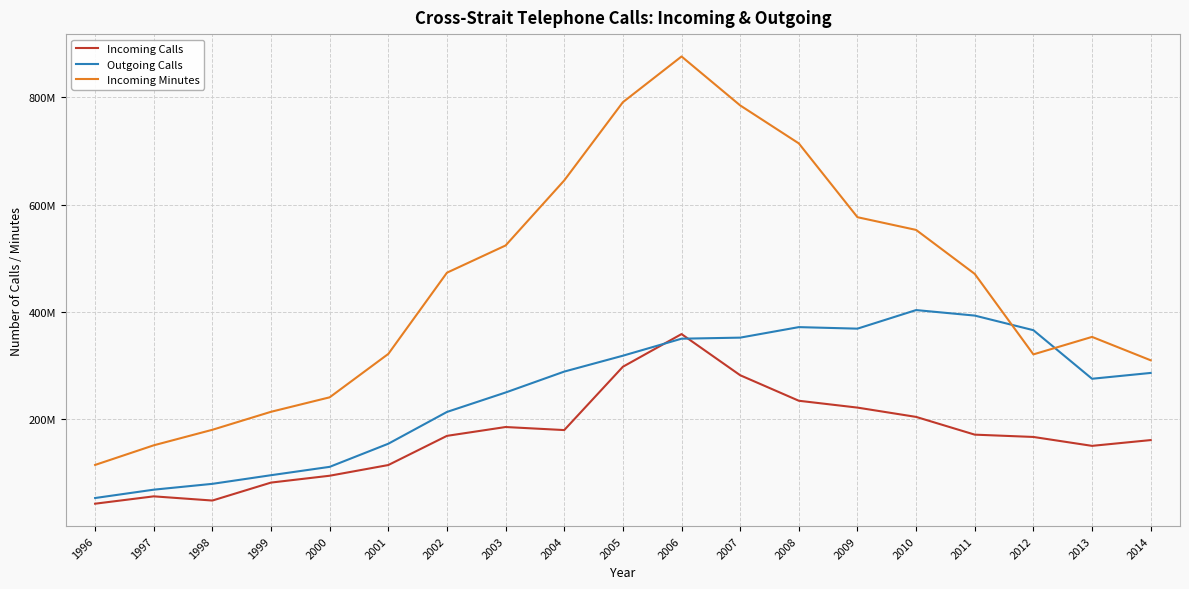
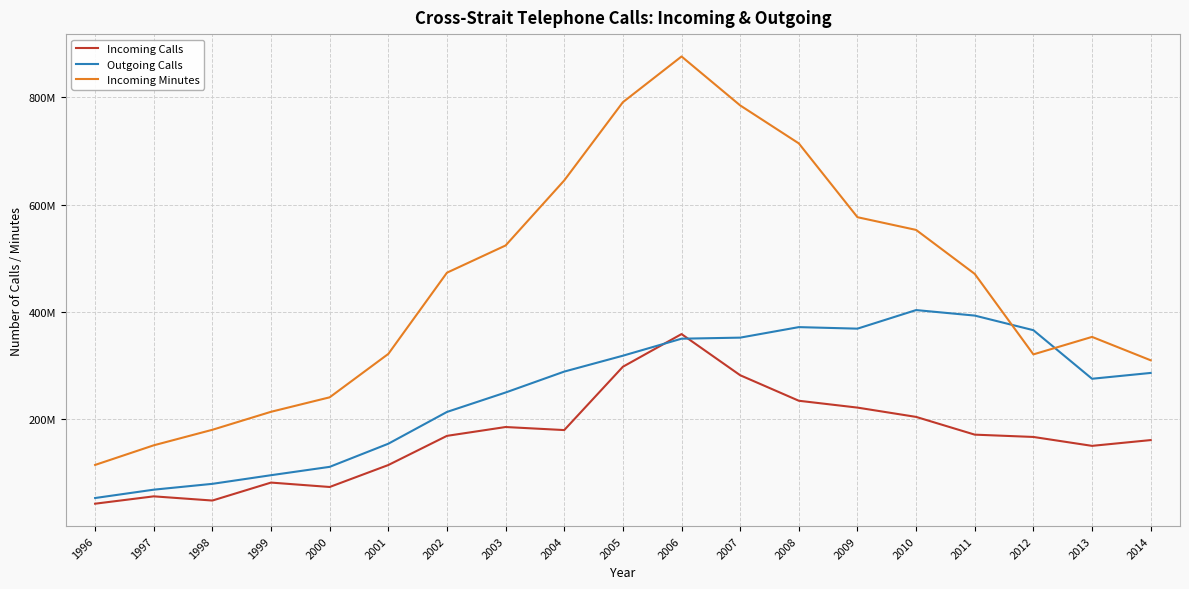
Incoming Calls, 2000: 100000000 -> 70000000
